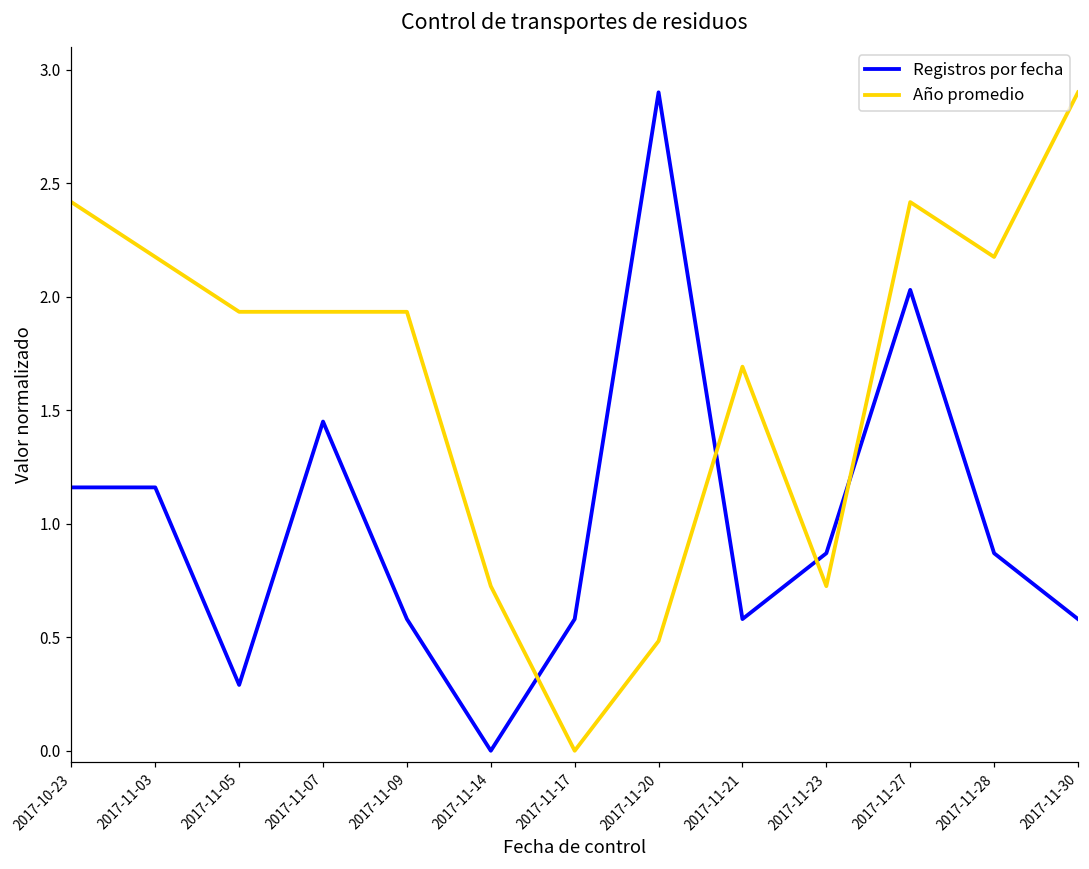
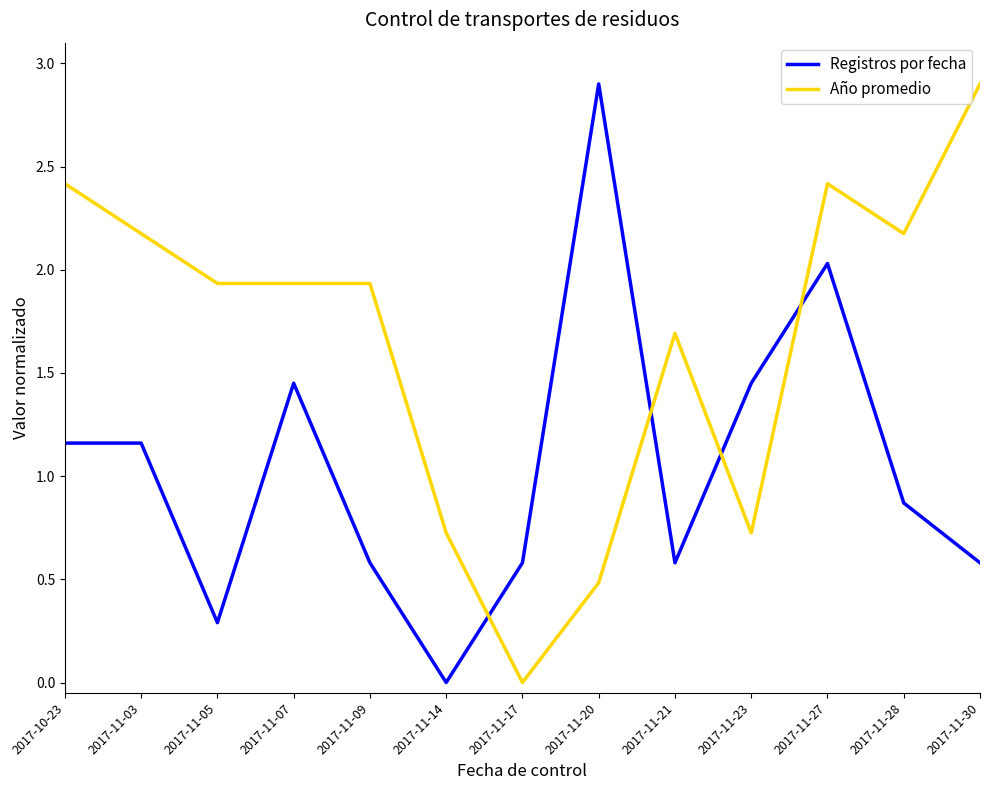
Registros por fecha, 2017-11-23: 0.87 -> 1.45
